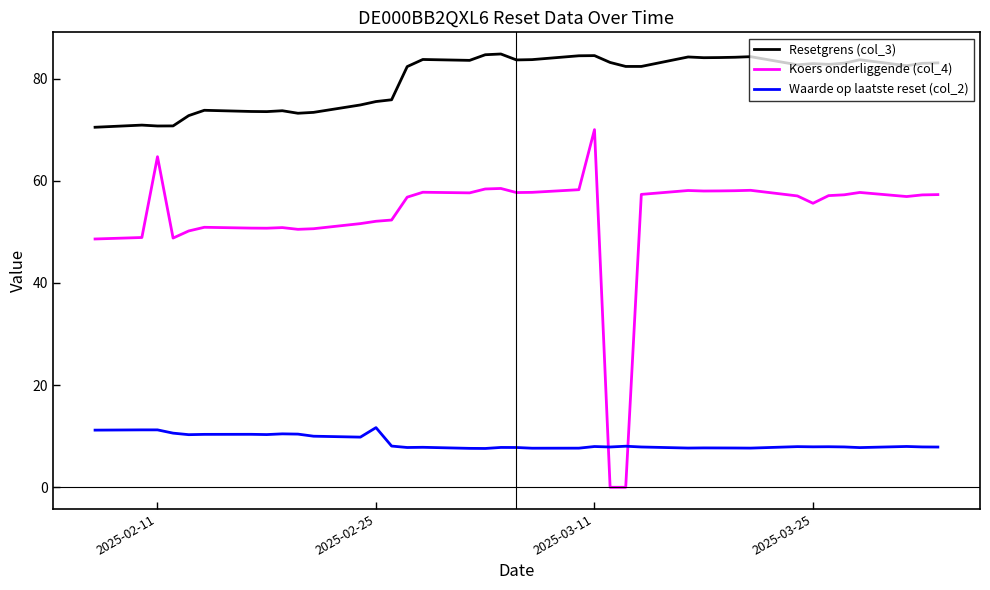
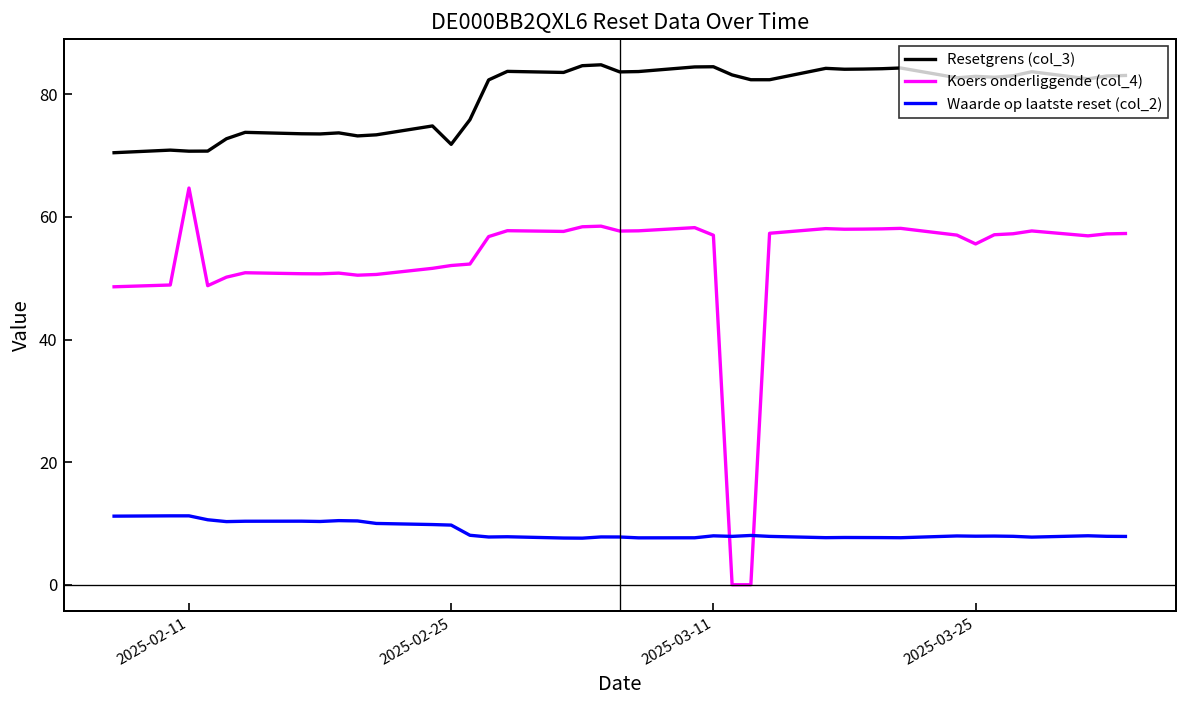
Resetgrens (col_3), 2025-02-25: 76 -> 72
Waarde op laatste reset (col_2), 2025-02-25: 12 -> 10
Koers onderliggende (col_4), 2025-03-11: 70 -> 57
